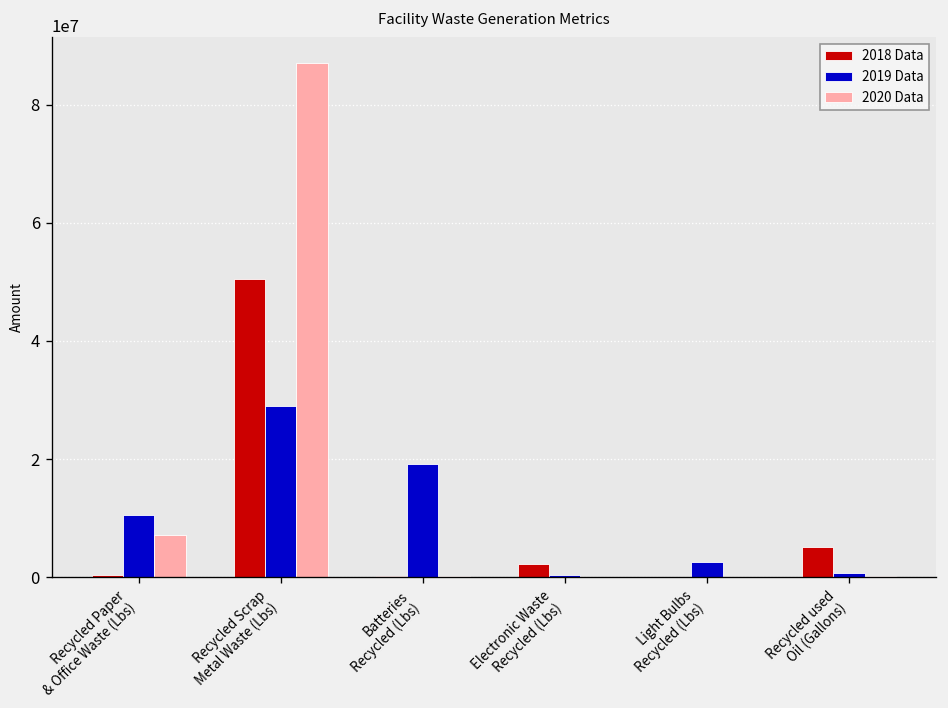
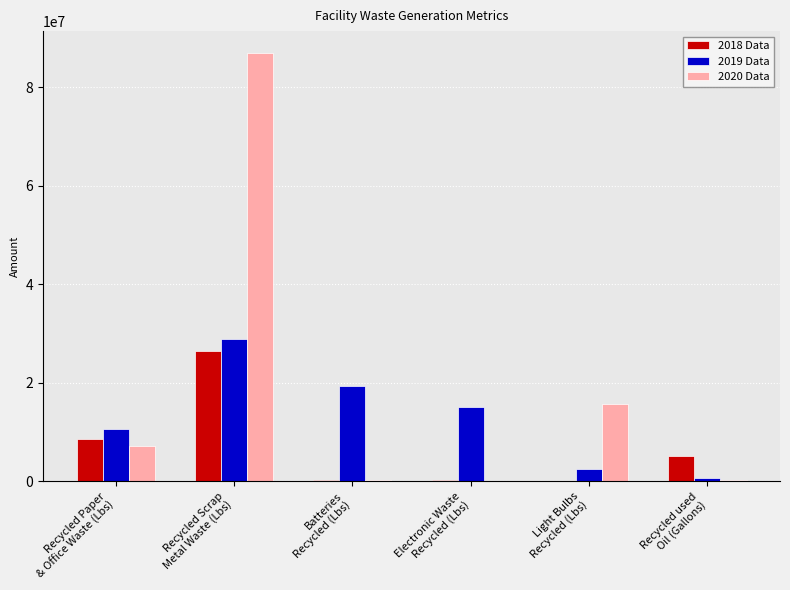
2018 Data, Recycled Paper & Office Waste (Lbs): 0 -> 8000000
2018 Data, Recycled Scrap Metal Waste (Lbs): 51000000 -> 27000000
2018 Data, Electronic Waste Recycled (Lbs): 2000000 -> 0
2019 Data, Electronic Waste Recycled (Lbs): 0 -> 15000000
2020 Data, Light Bulbs Recycled (Lbs): 0 -> 16000000
